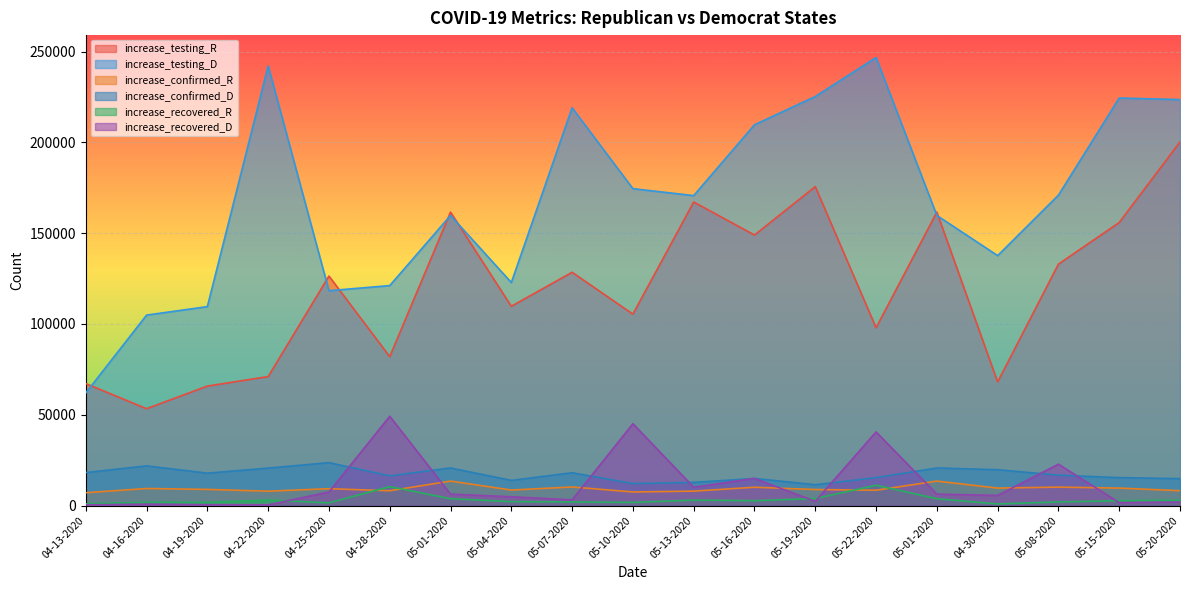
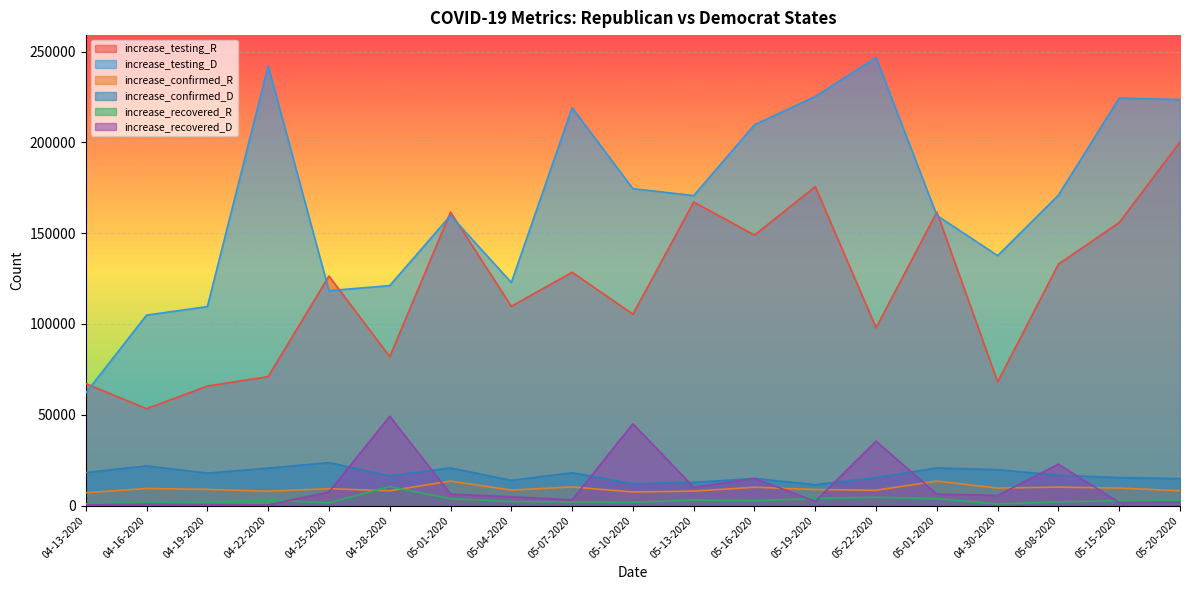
increase_recovered_R, 05-22-2020: 11000 -> 5000
increase_recovered_D, 05-22-2020: 41000 -> 35000
